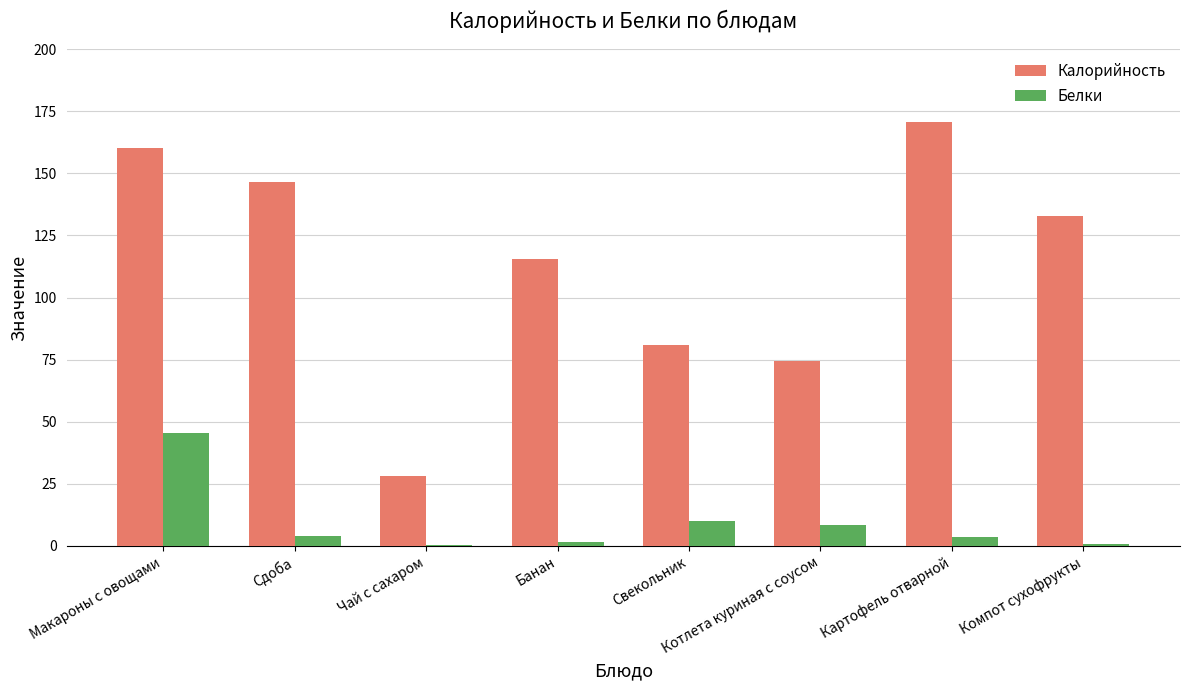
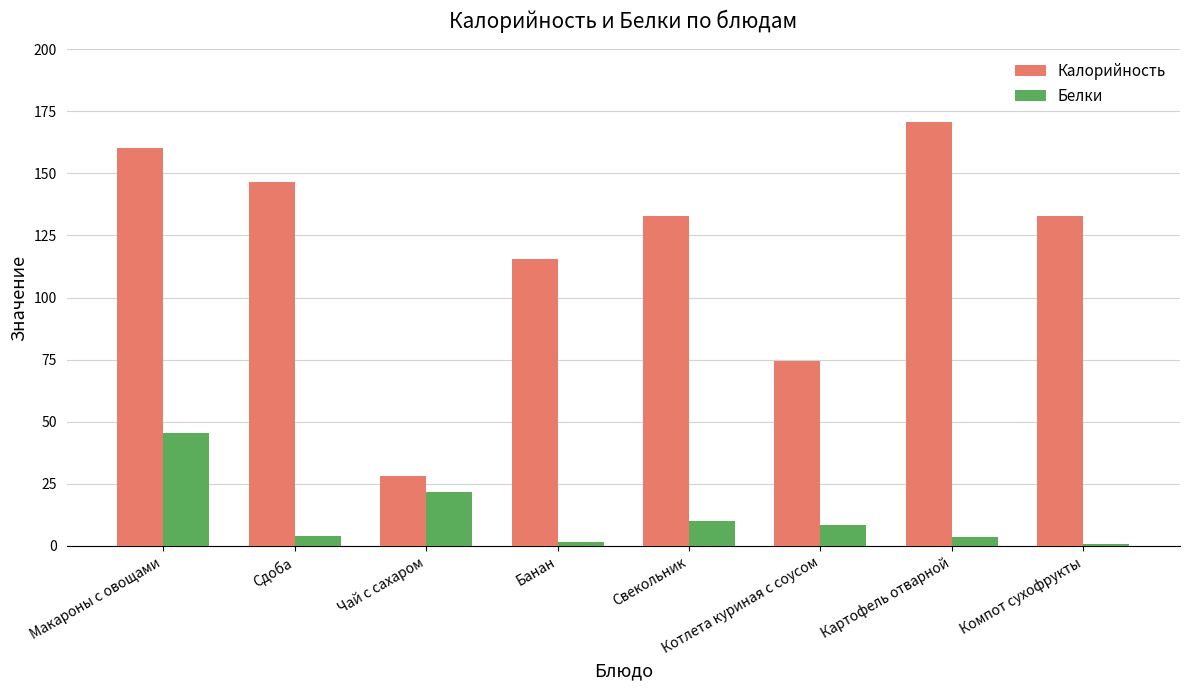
Белки, Чай с сахаром: 0 -> 22
Калорийность, Свекольник: 81 -> 133
